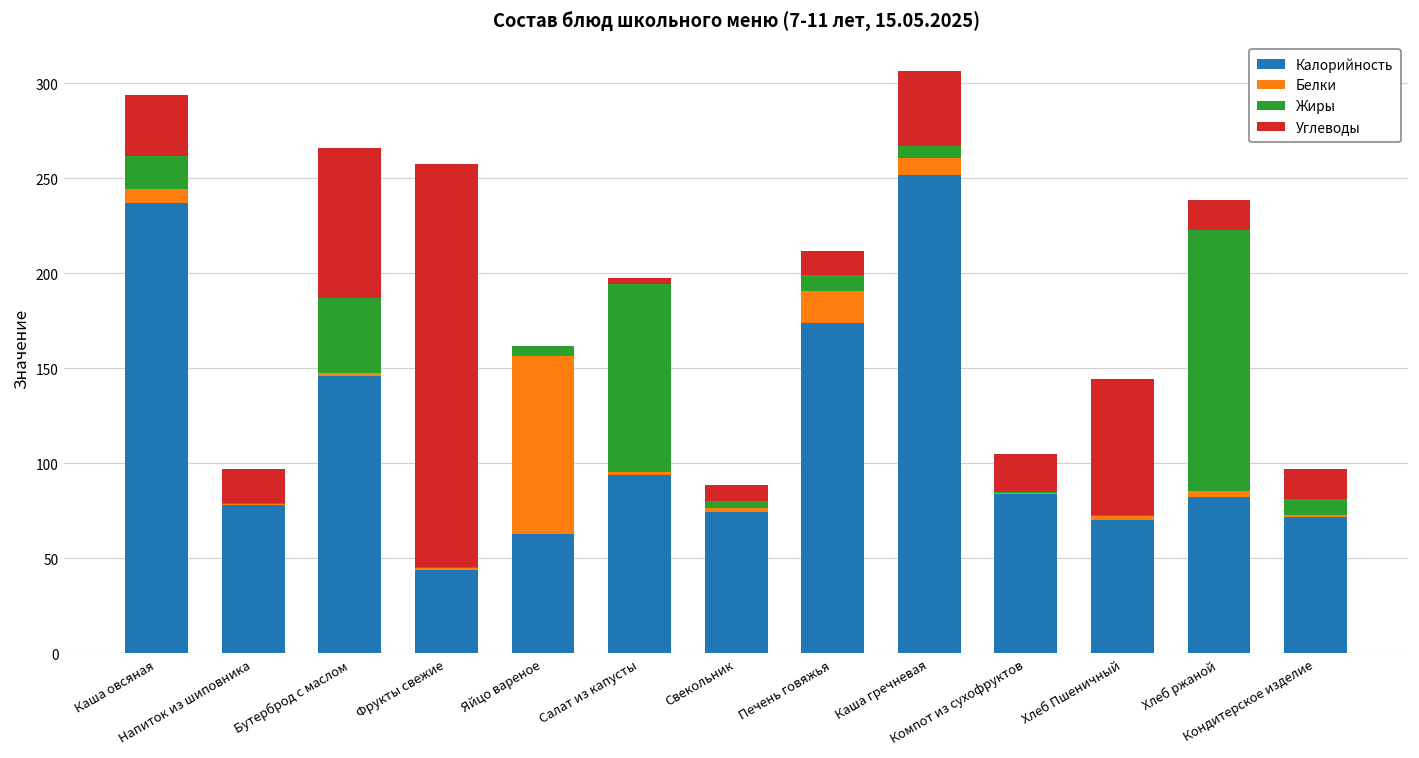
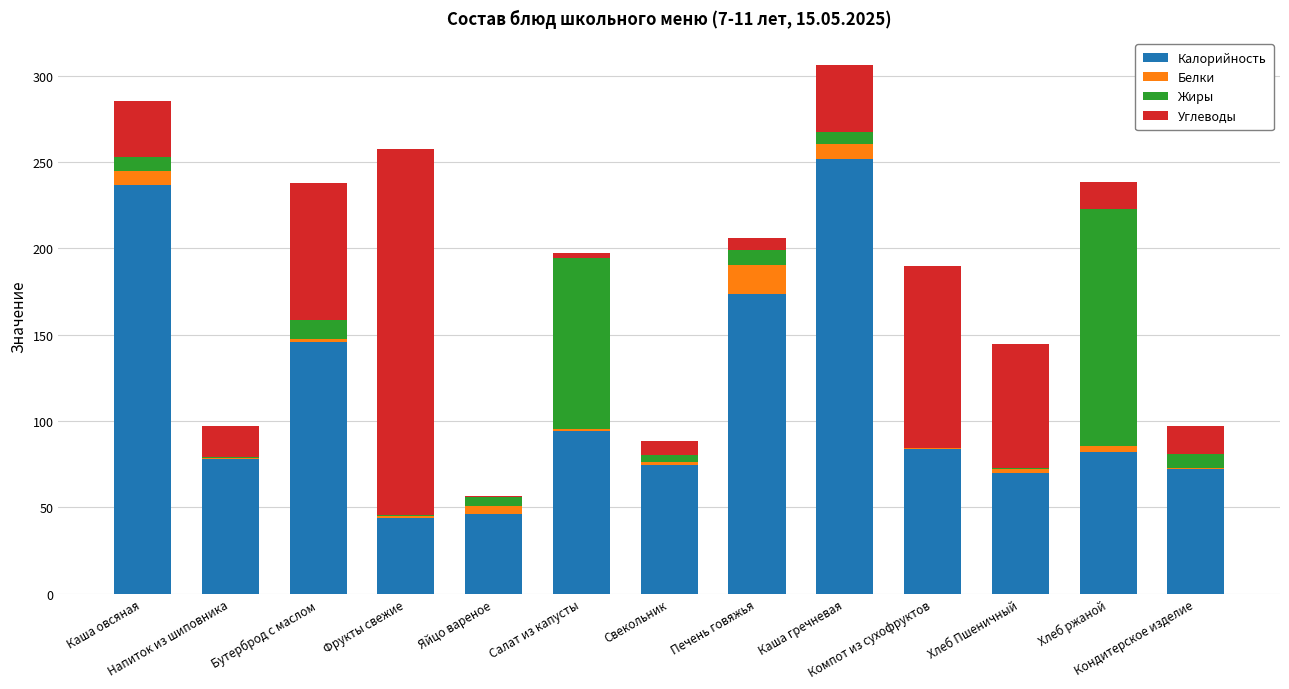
Жиры, Каша овсяная: 17 -> 9
Жиры, Бутерброд с маслом: 39 -> 11
Калорийность, Яйцо вареное: 63 -> 46
Белки, Яйцо вареное: 94 -> 5
Углеводы, Печень говяжья: 13 -> 7
Углеводы, Компот из сухофруктов: 20 -> 105
